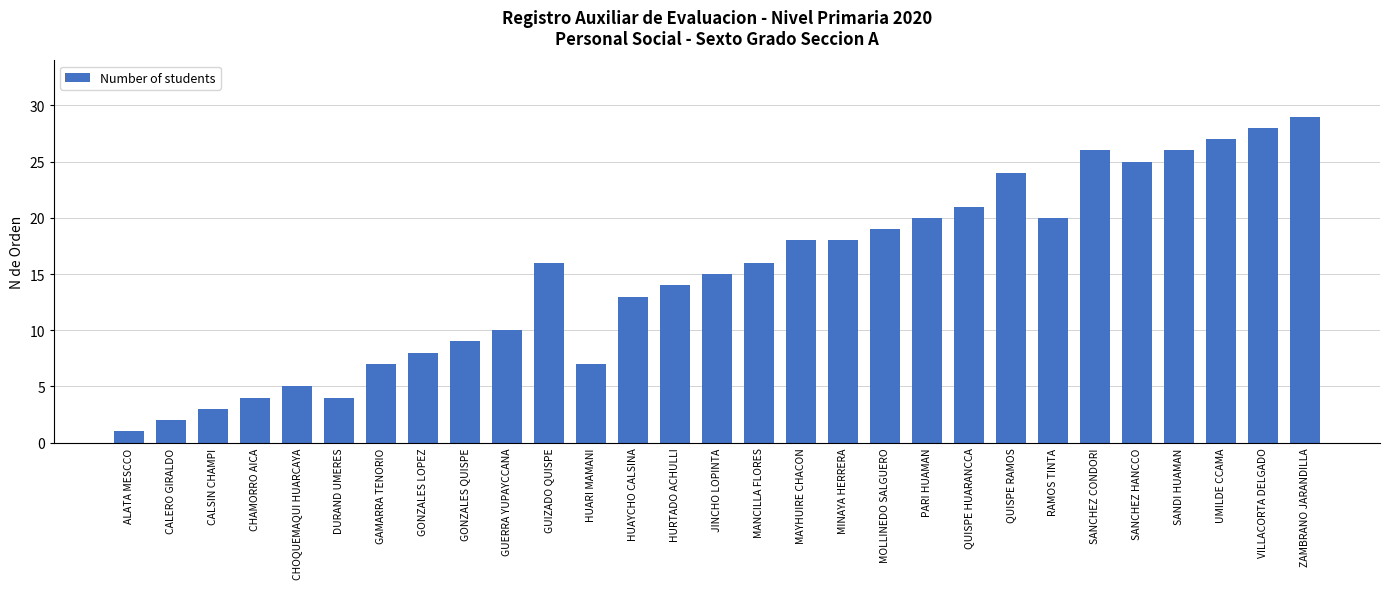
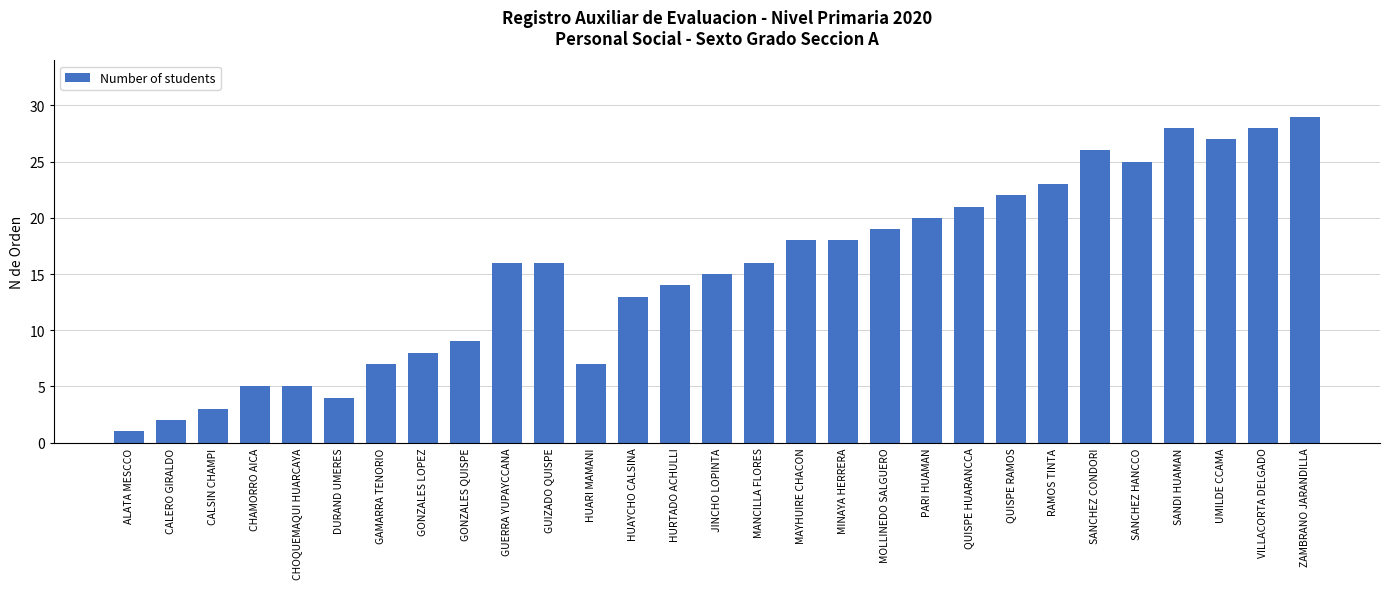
CHAMORRO AICA: 4 -> 5
GUERRA YUPAYCCANA: 10 -> 16
QUISPE RAMOS: 24 -> 22
RAMOS TINTA: 20 -> 23
SANDI HUAMAN: 26 -> 28
